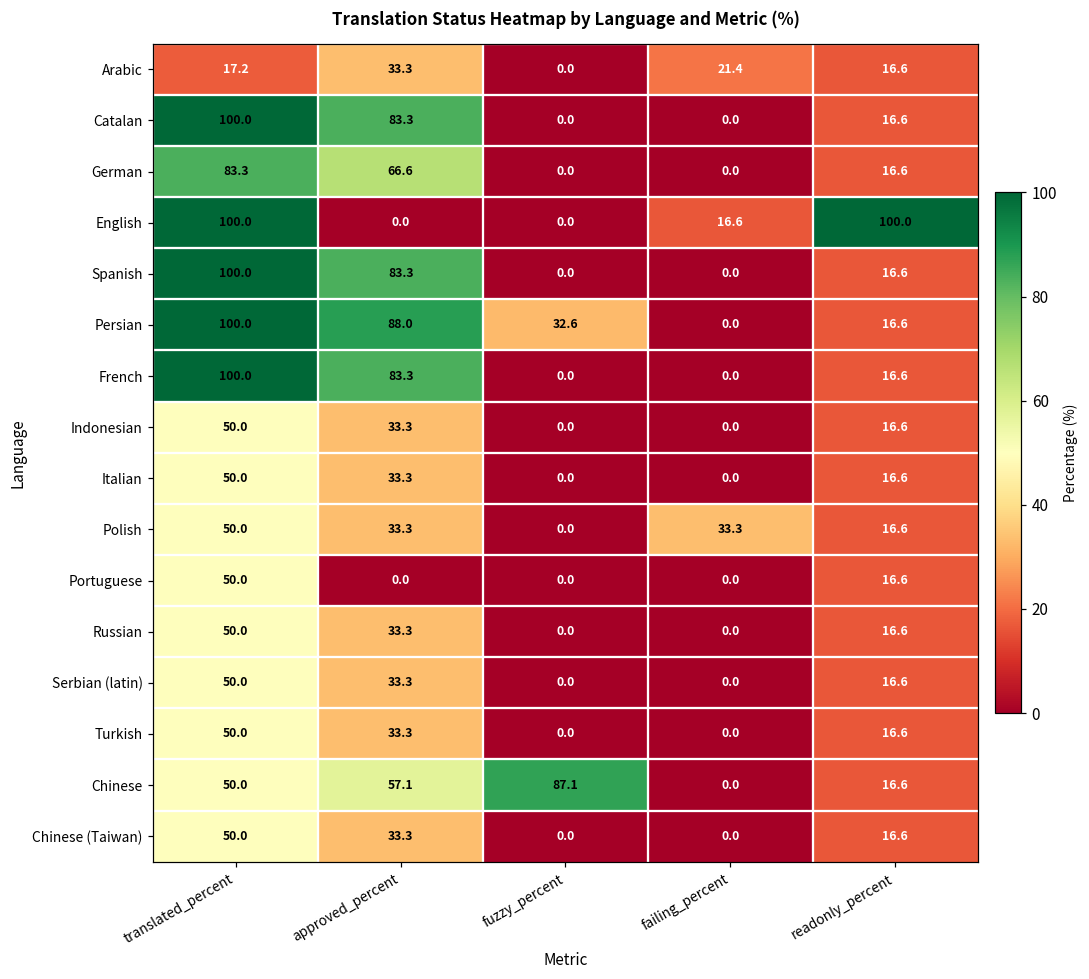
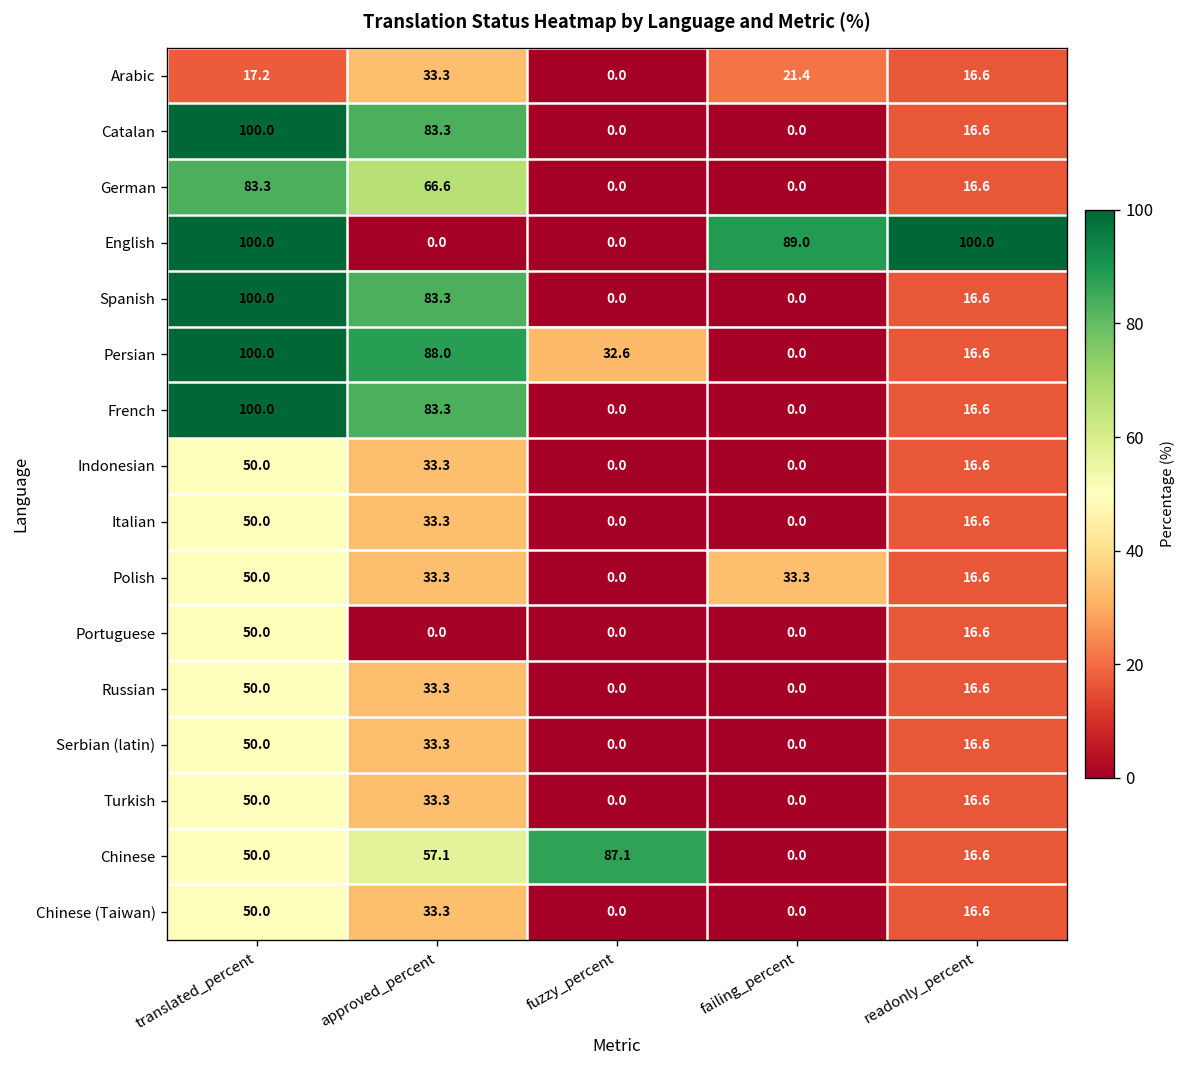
English, failing_percent: 16.6 -> 89.0
